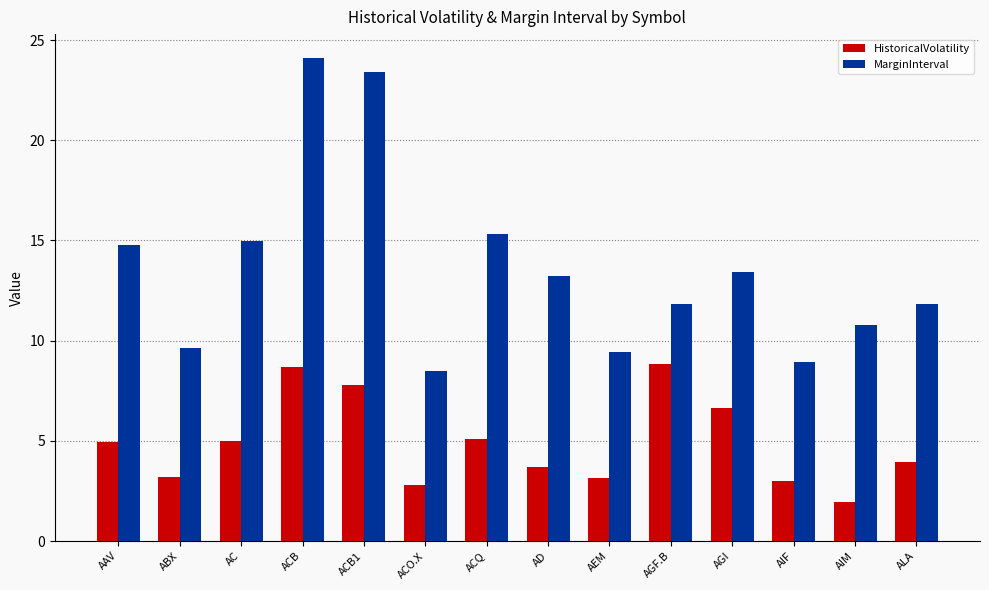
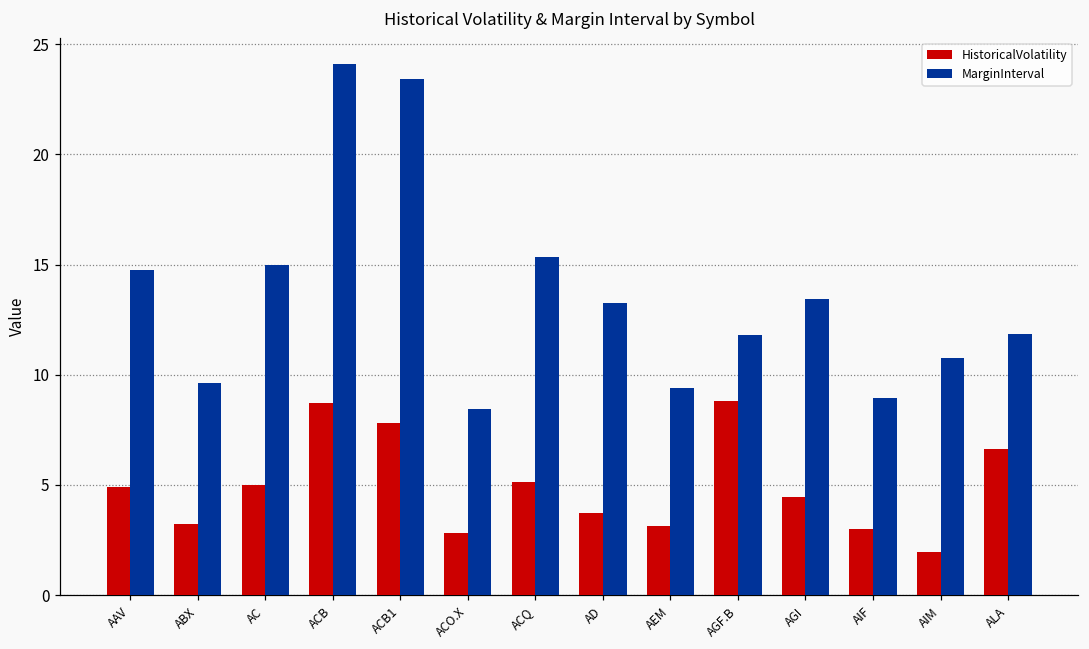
HistoricalVolatility, AGI: 6.7 -> 4.5
HistoricalVolatility, ALA: 4.0 -> 6.6
